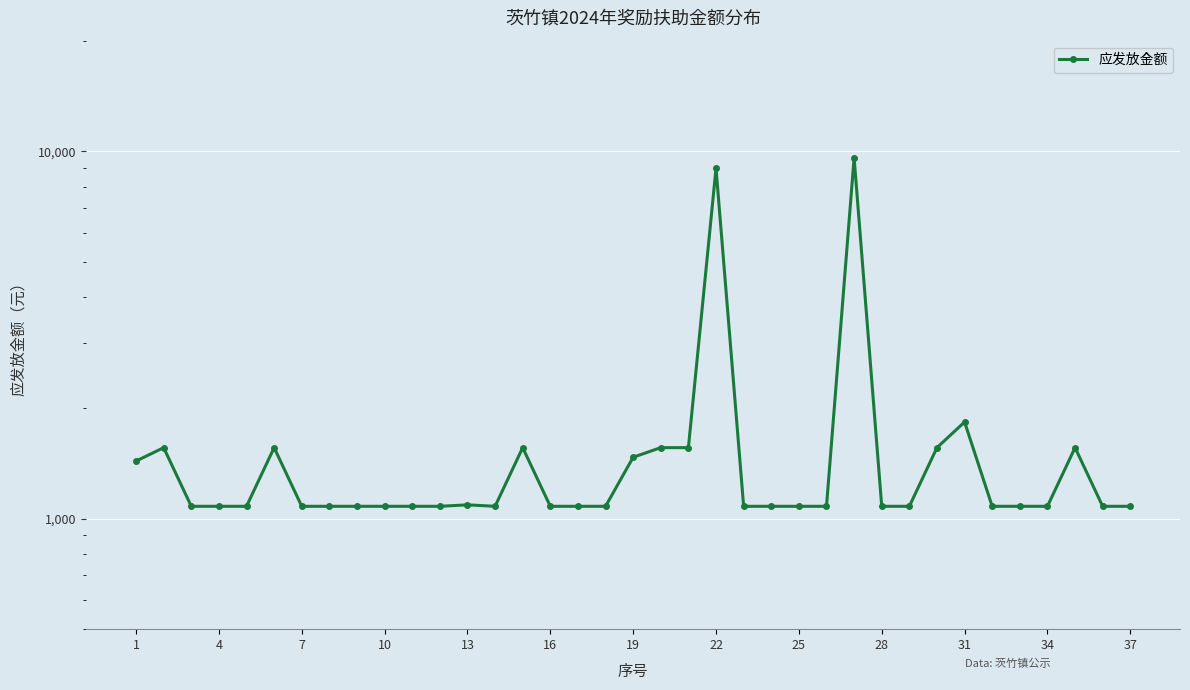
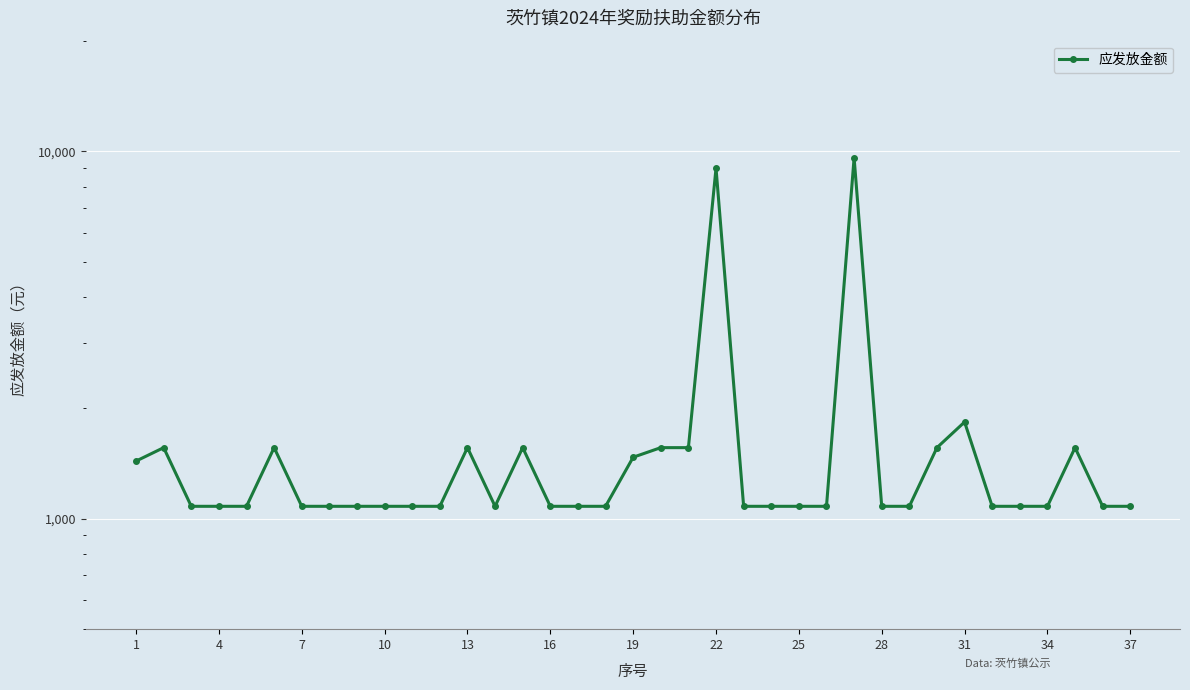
13: 1,090 -> 1,560
